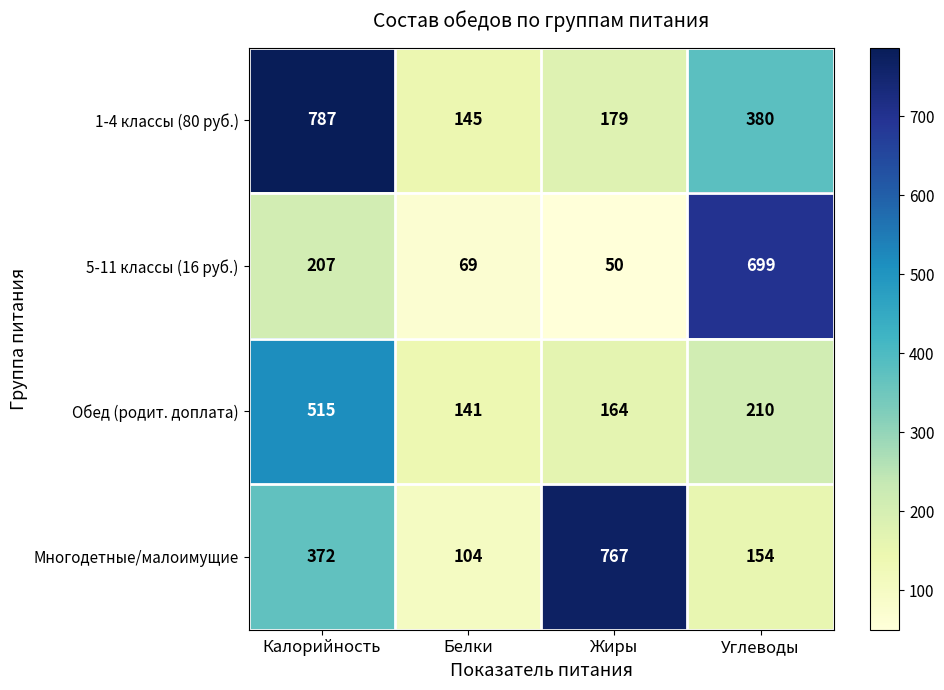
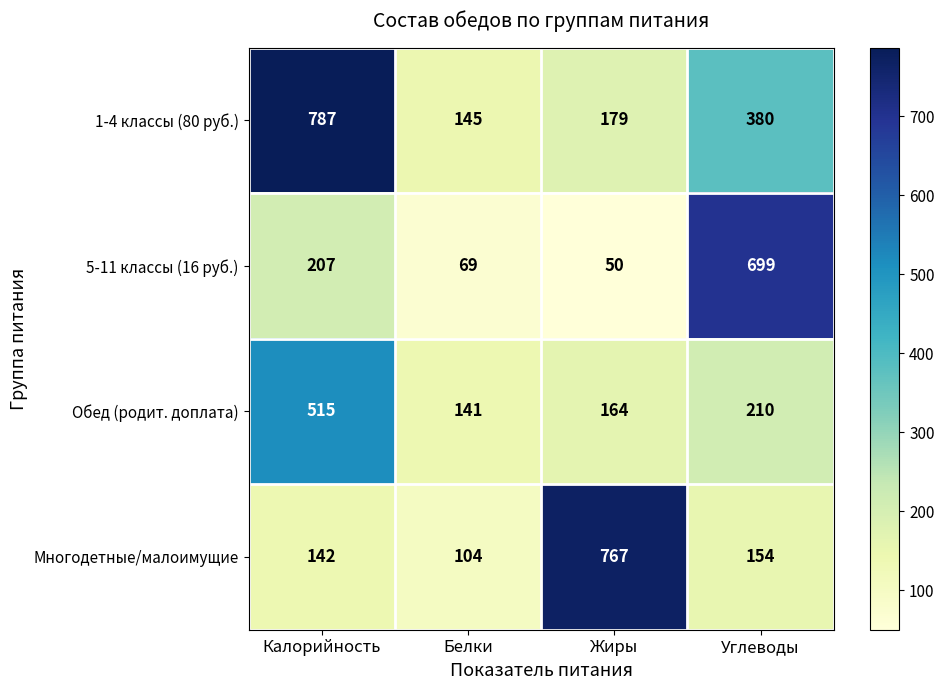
Многодетные/малоимущие, Калорийность: 372 -> 142
